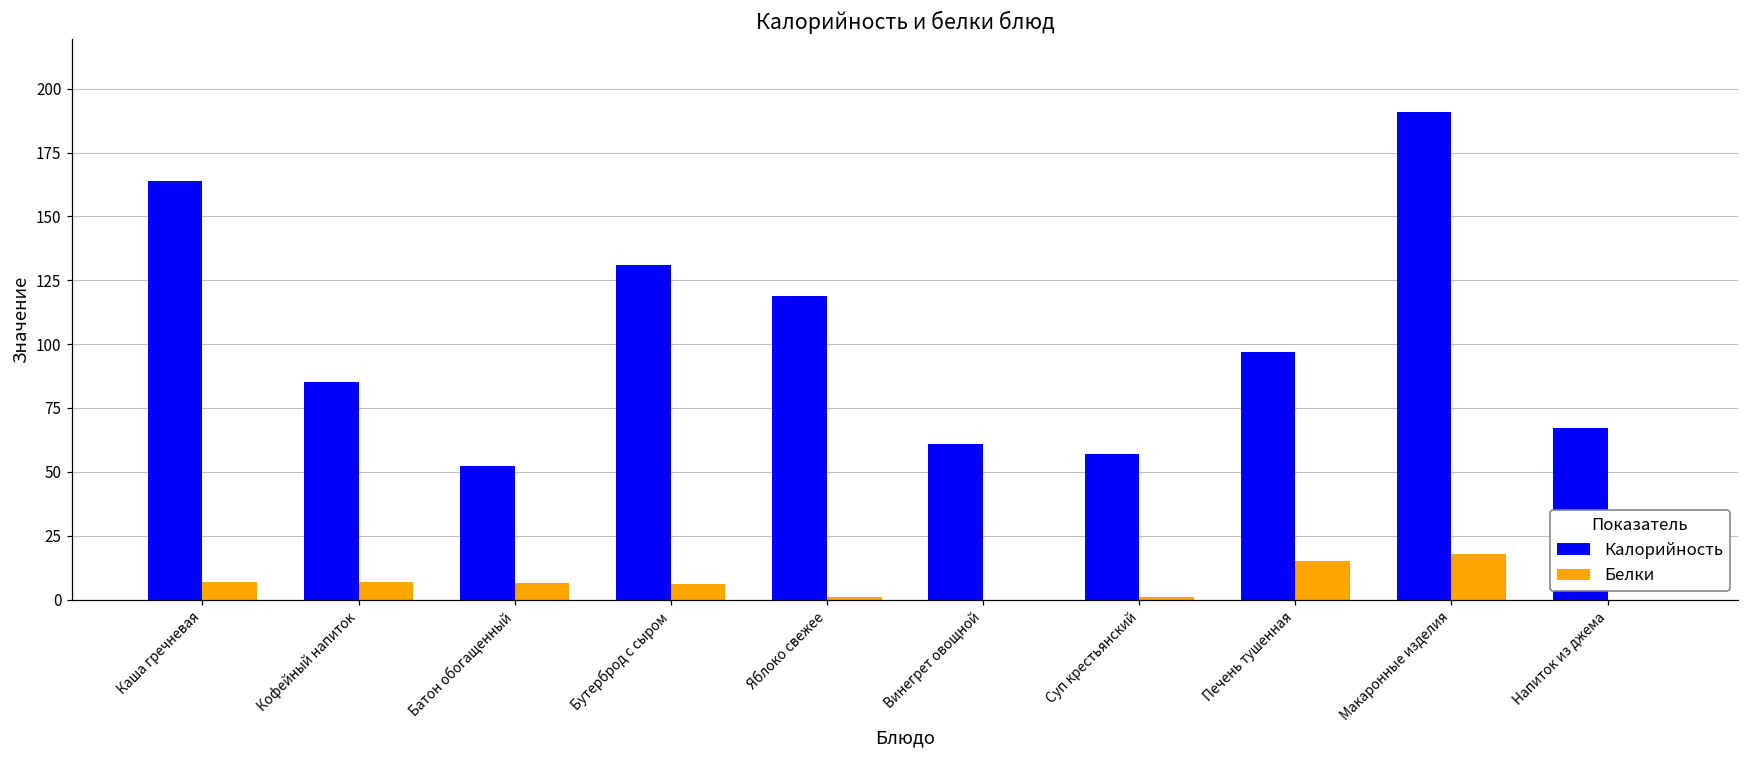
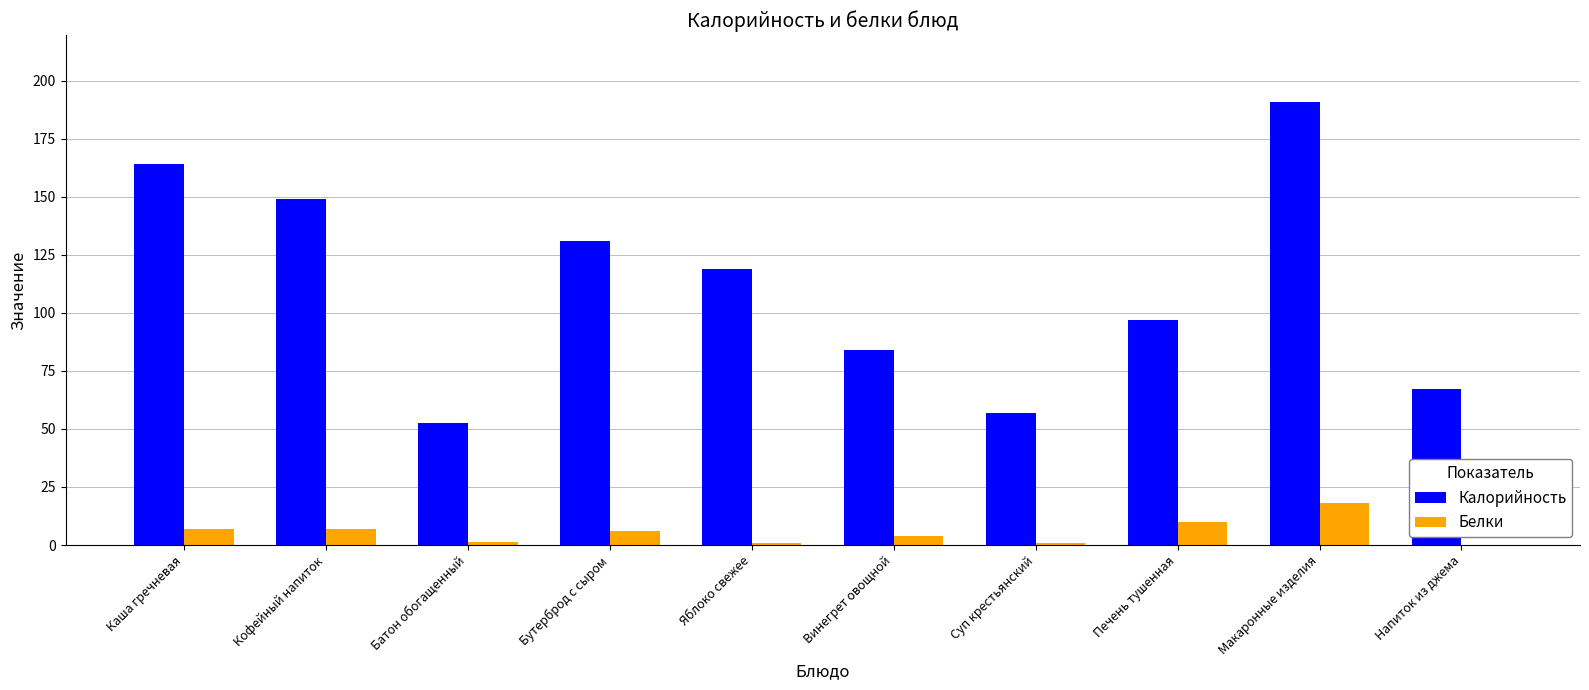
Калорийность, Кофейный напиток: 85 -> 149
Белки, Батон обогащенный: 6 -> 2
Калорийность, Винегрет овощной: 61 -> 84
Белки, Винегрет овощной: 0 -> 4
Белки, Печень тушенная: 15 -> 10
